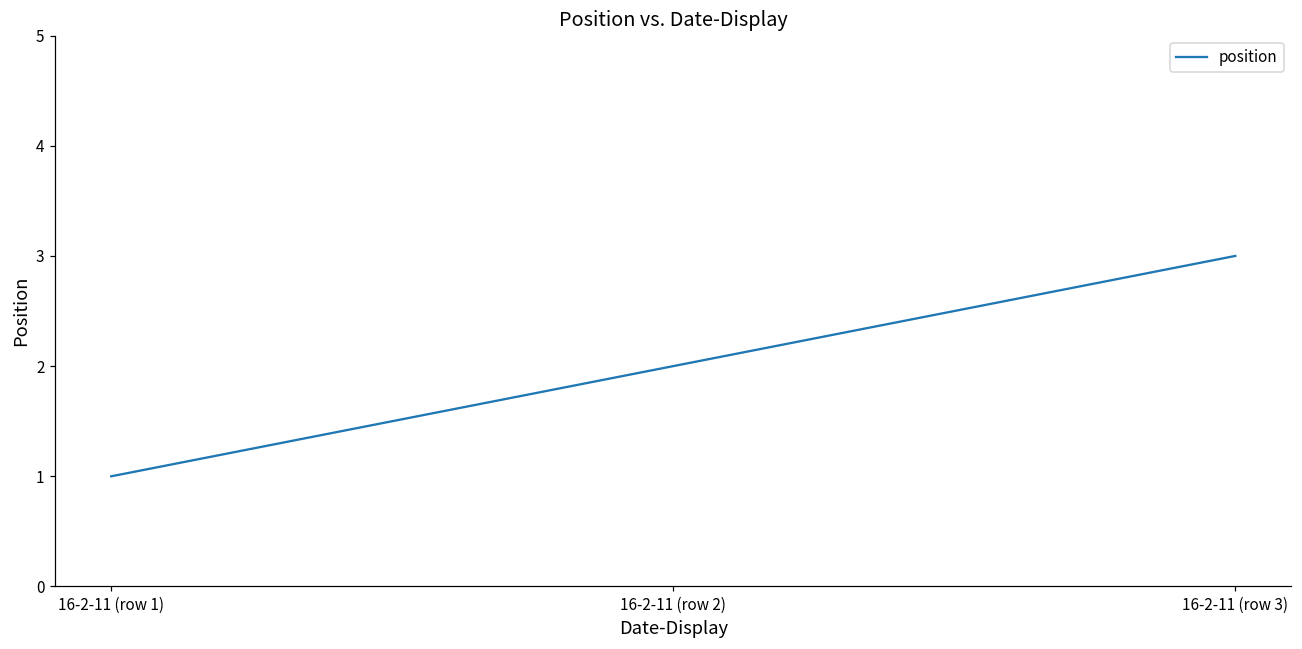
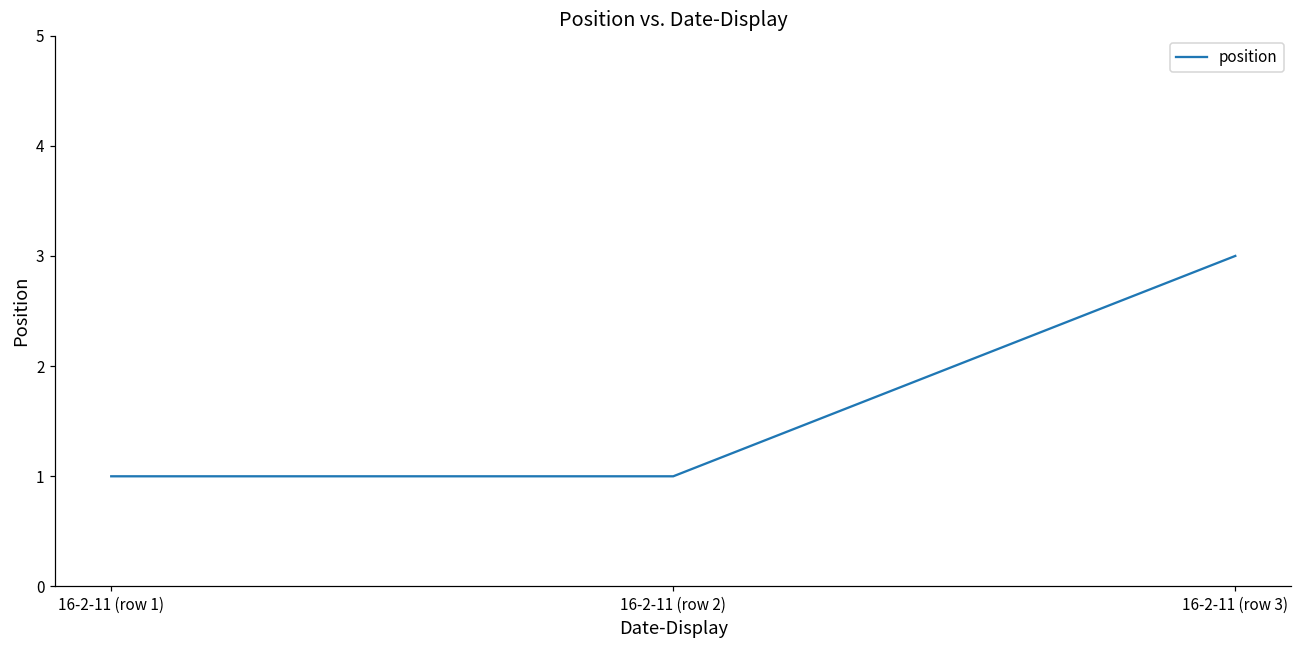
16-2-11 (row 2): 2 -> 1
